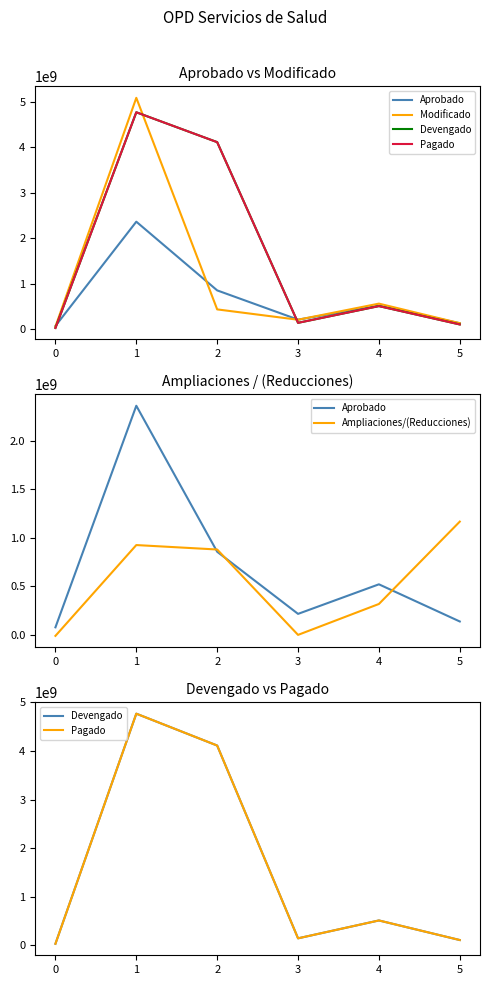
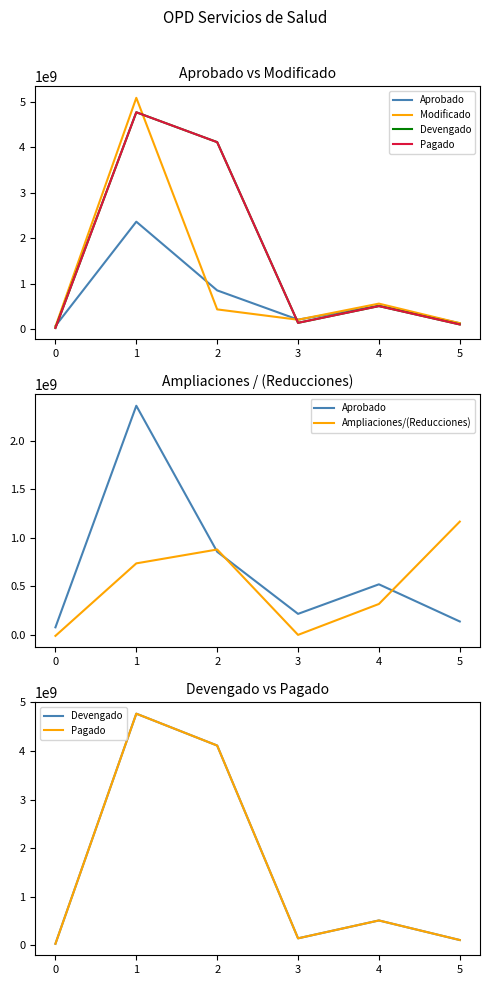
Ampliaciones / (Reducciones), Ampliaciones/(Reducciones), 1: 900000000 -> 700000000
